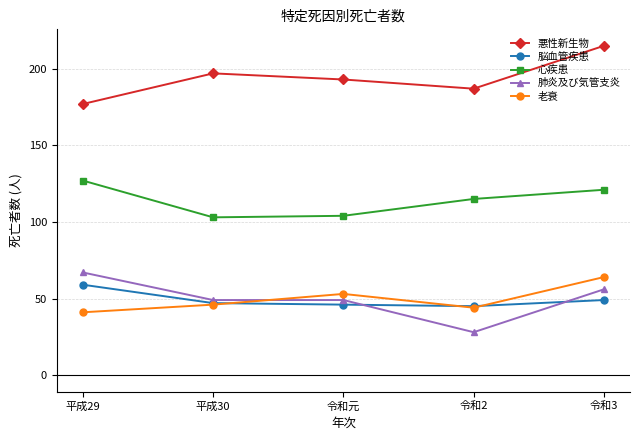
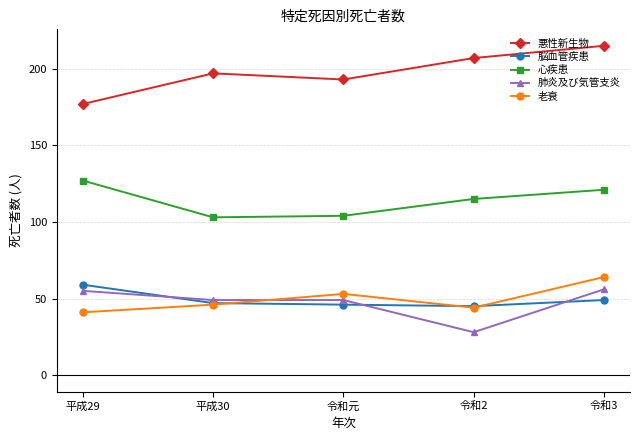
肺炎及び気管支炎, 平成29: 67 -> 55
悪性新生物, 令和2: 187 -> 207
